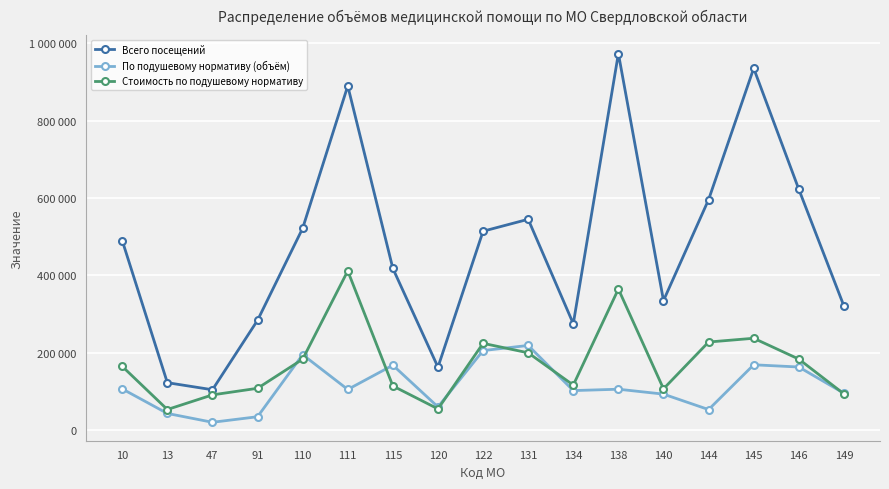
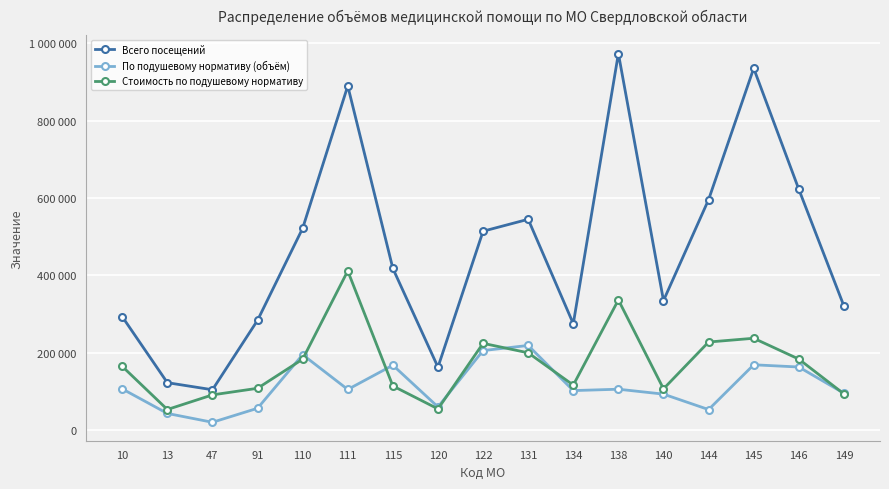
Всего посещений, 10: 490000 -> 290000
По подушевому нормативу (объём), 91: 30000 -> 60000
Стоимость по подушевому нормативу, 138: 360000 -> 340000
